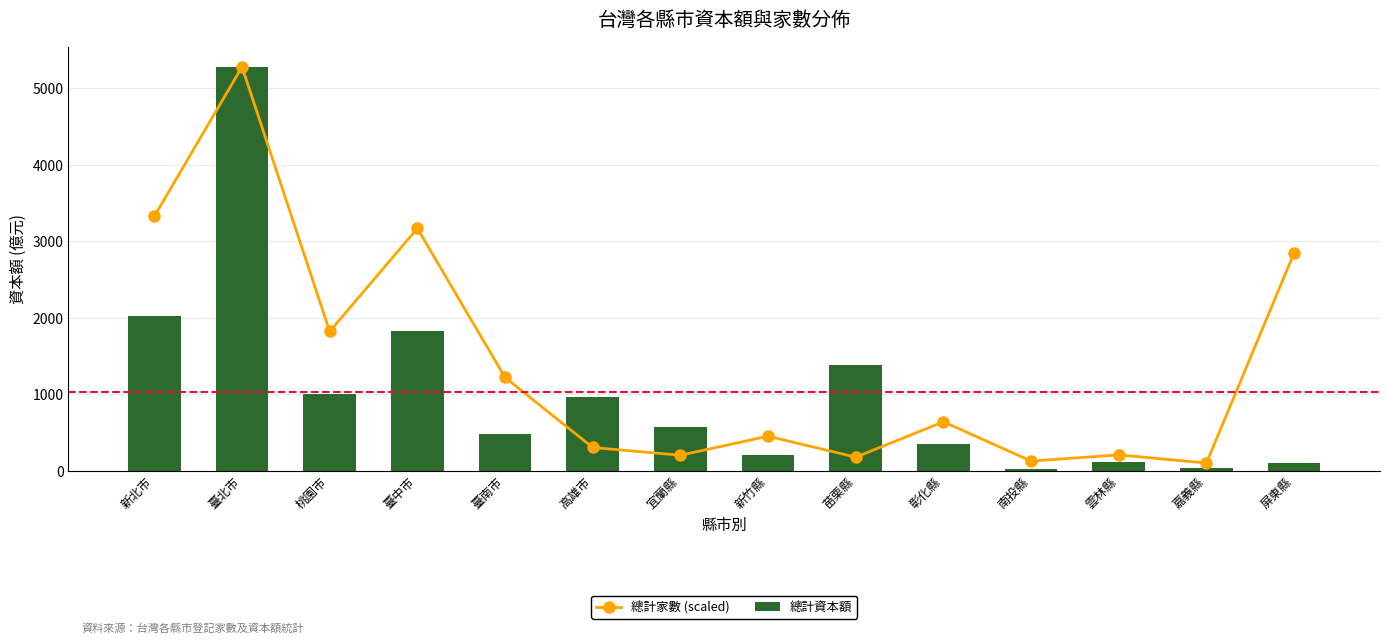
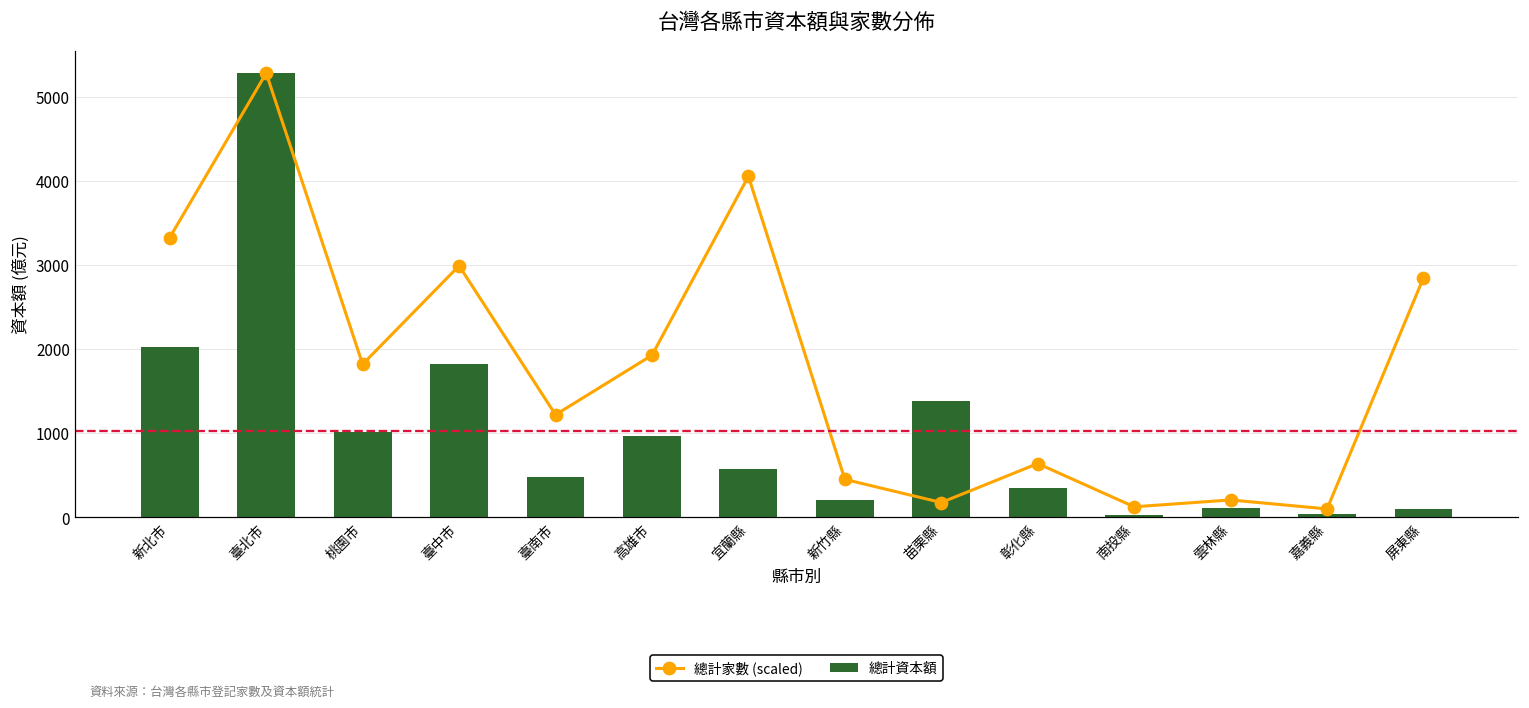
總計家數 (scaled), 臺中市: 3200 -> 3000
總計家數 (scaled), 高雄市: 300 -> 1900
總計家數 (scaled), 宜蘭縣: 200 -> 4100
